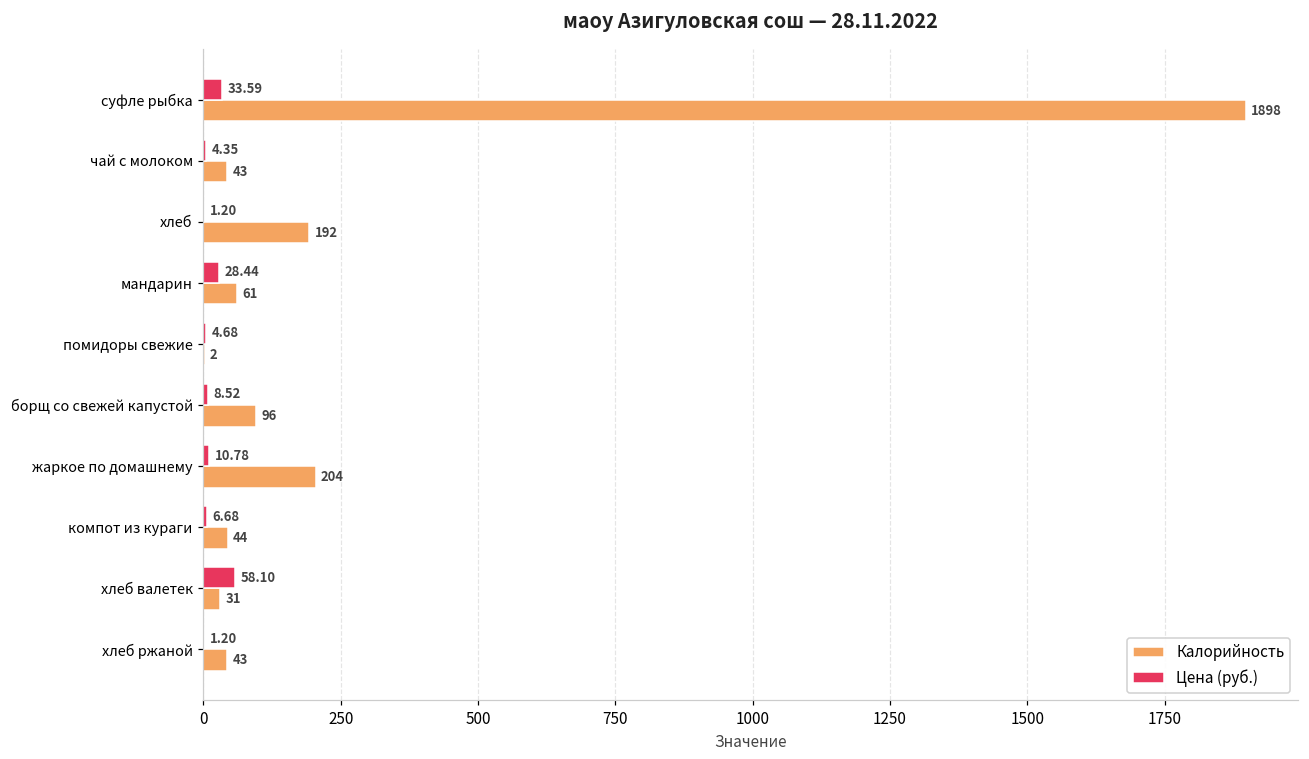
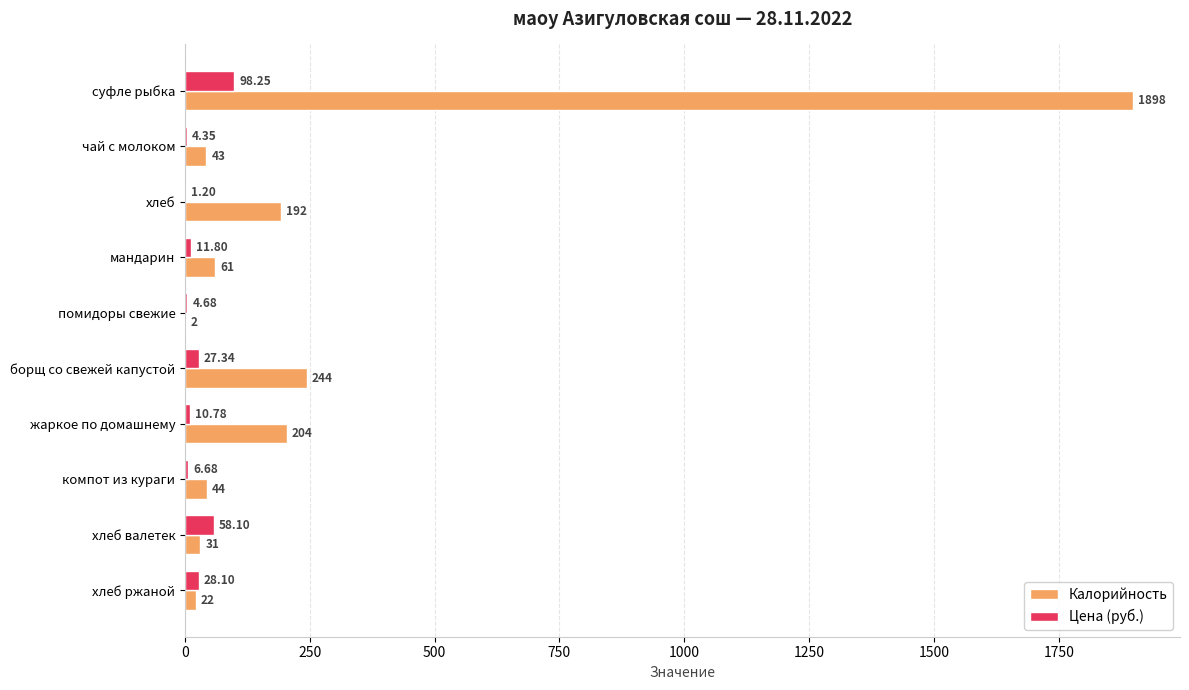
Цена (руб.), суфле рыбка: 33.59 -> 98.25
Цена (руб.), мандарин: 28.44 -> 11.80
Цена (руб.), борщ со свежей капустой: 8.52 -> 27.34
Калорийность, борщ со свежей капустой: 96 -> 244
Цена (руб.), хлеб ржаной: 1.20 -> 28.10
Калорийность, хлеб ржаной: 43 -> 22
